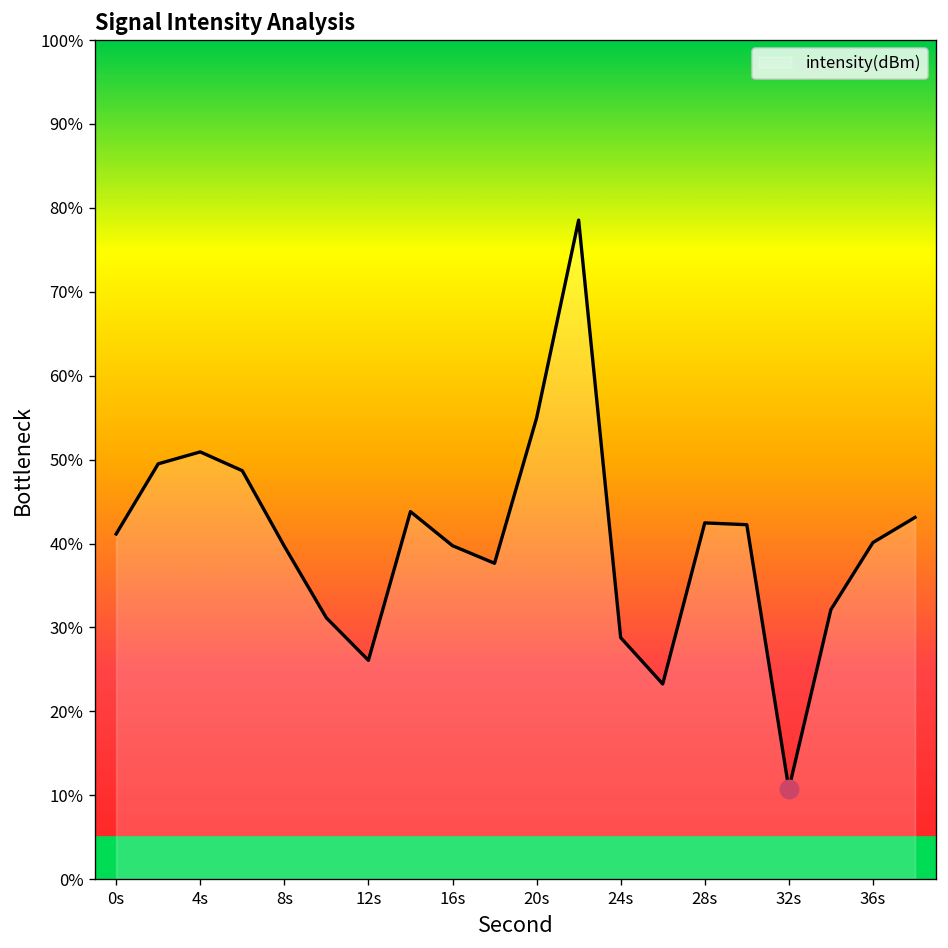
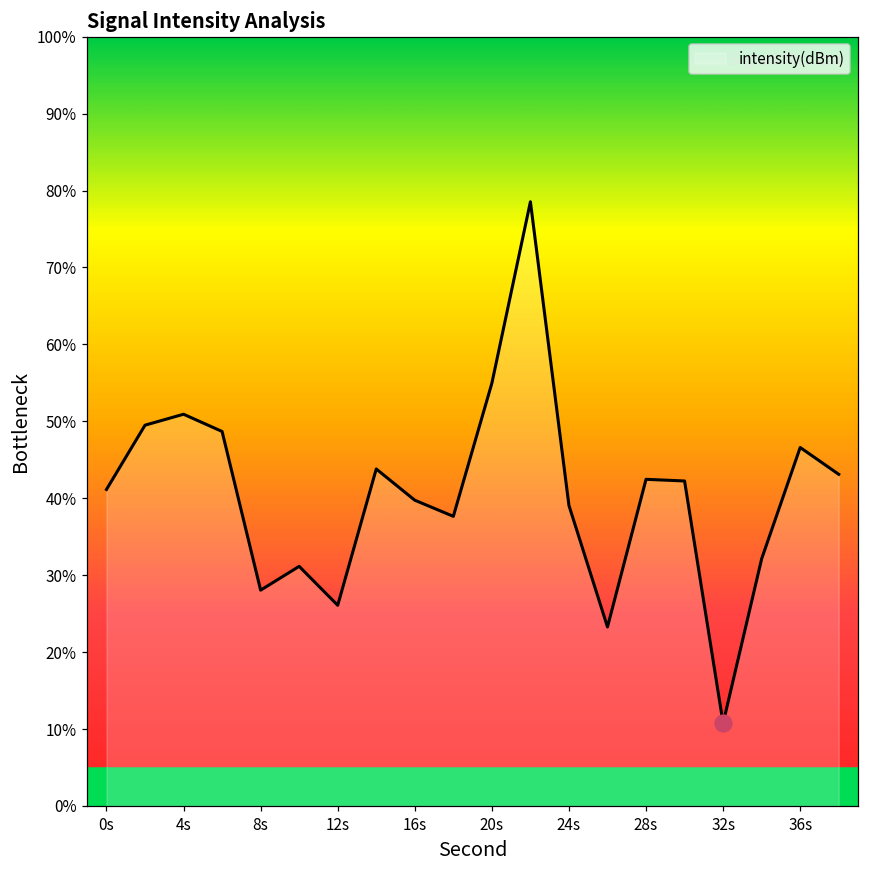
intensity(dBm), 8s: 40% -> 28%
intensity(dBm), 24s: 29% -> 39%
intensity(dBm), 36s: 40% -> 47%
